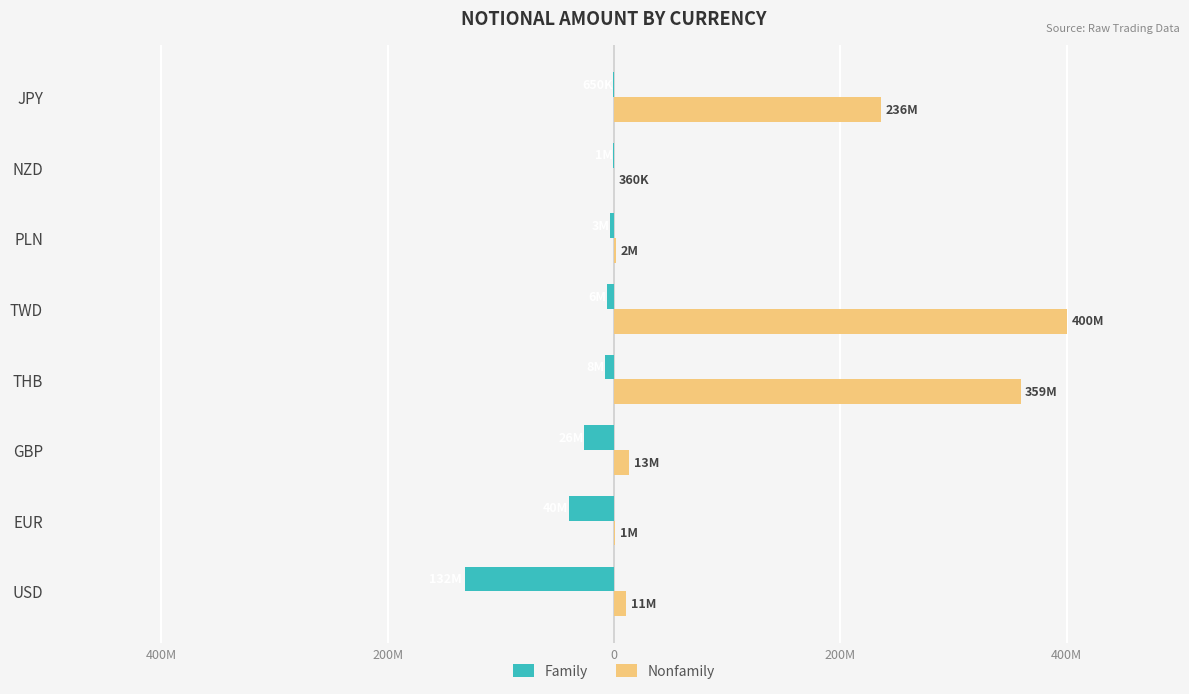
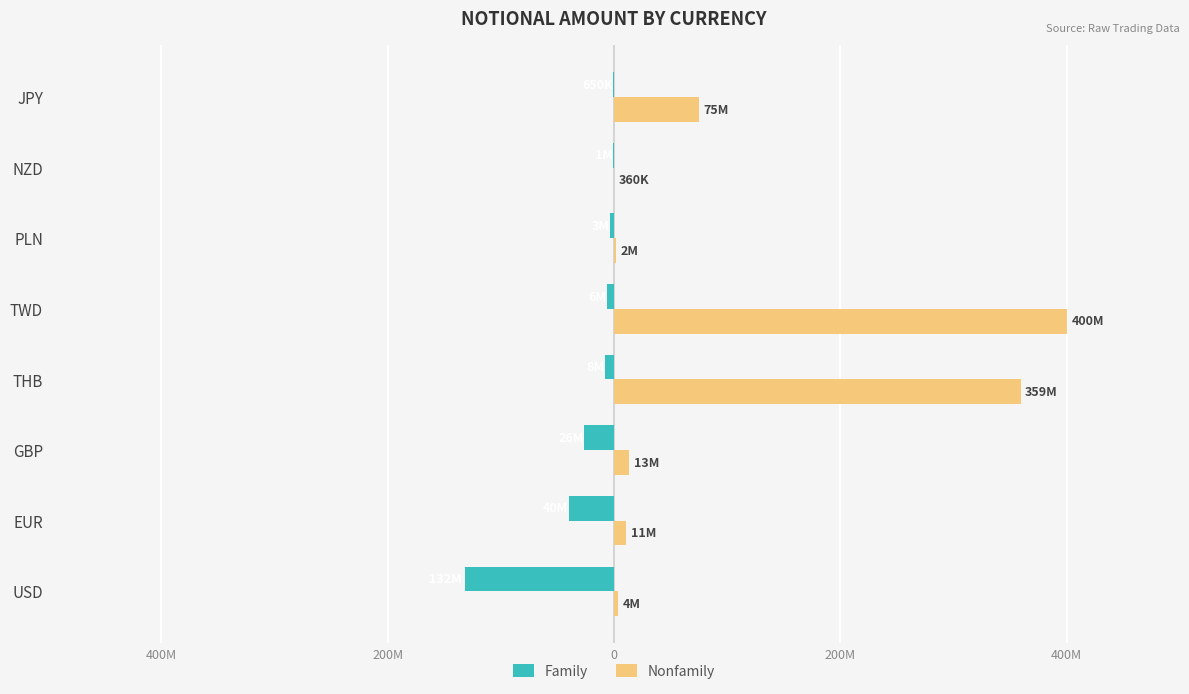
Nonfamily, JPY: 236M -> 75M
Nonfamily, EUR: 1M -> 11M
Nonfamily, USD: 11M -> 4M
